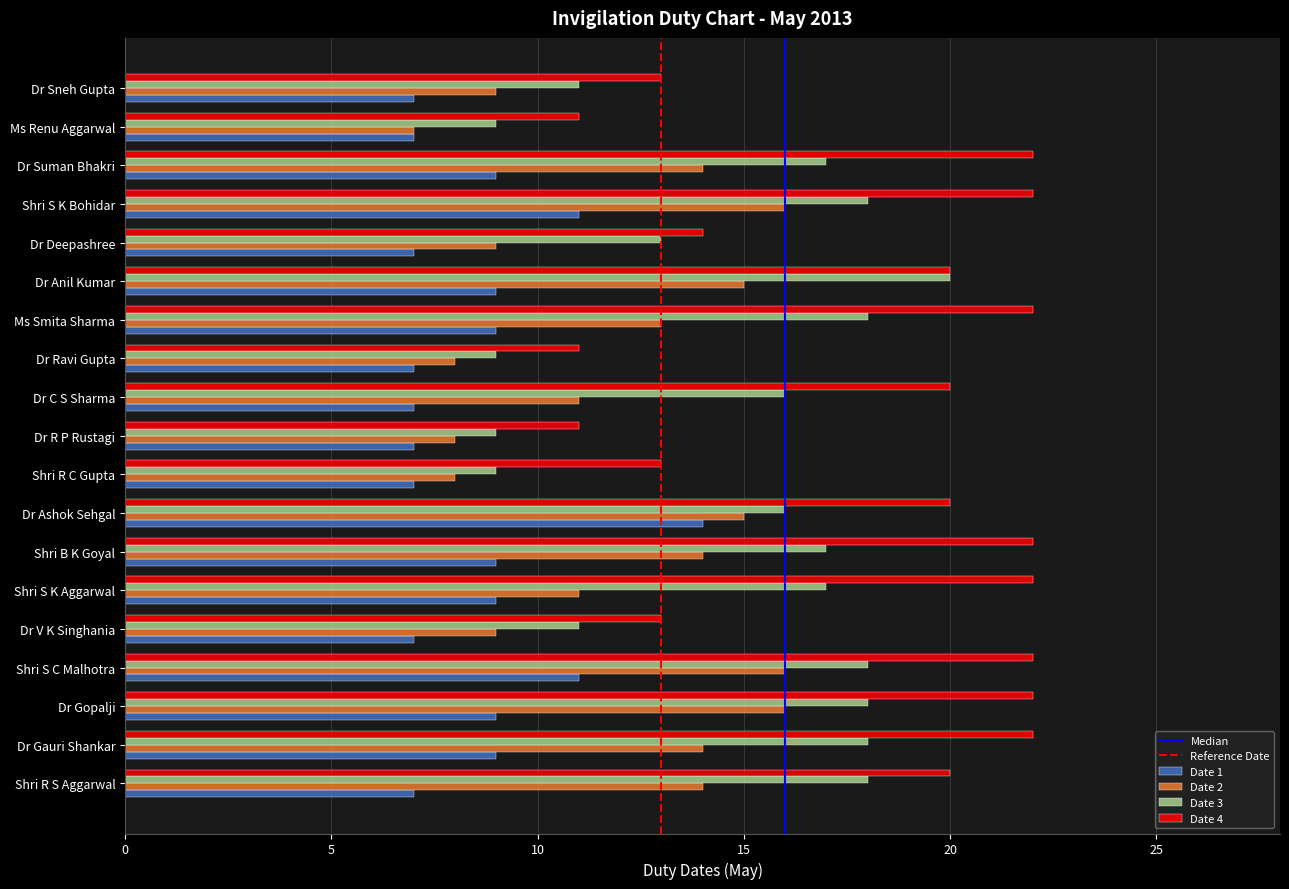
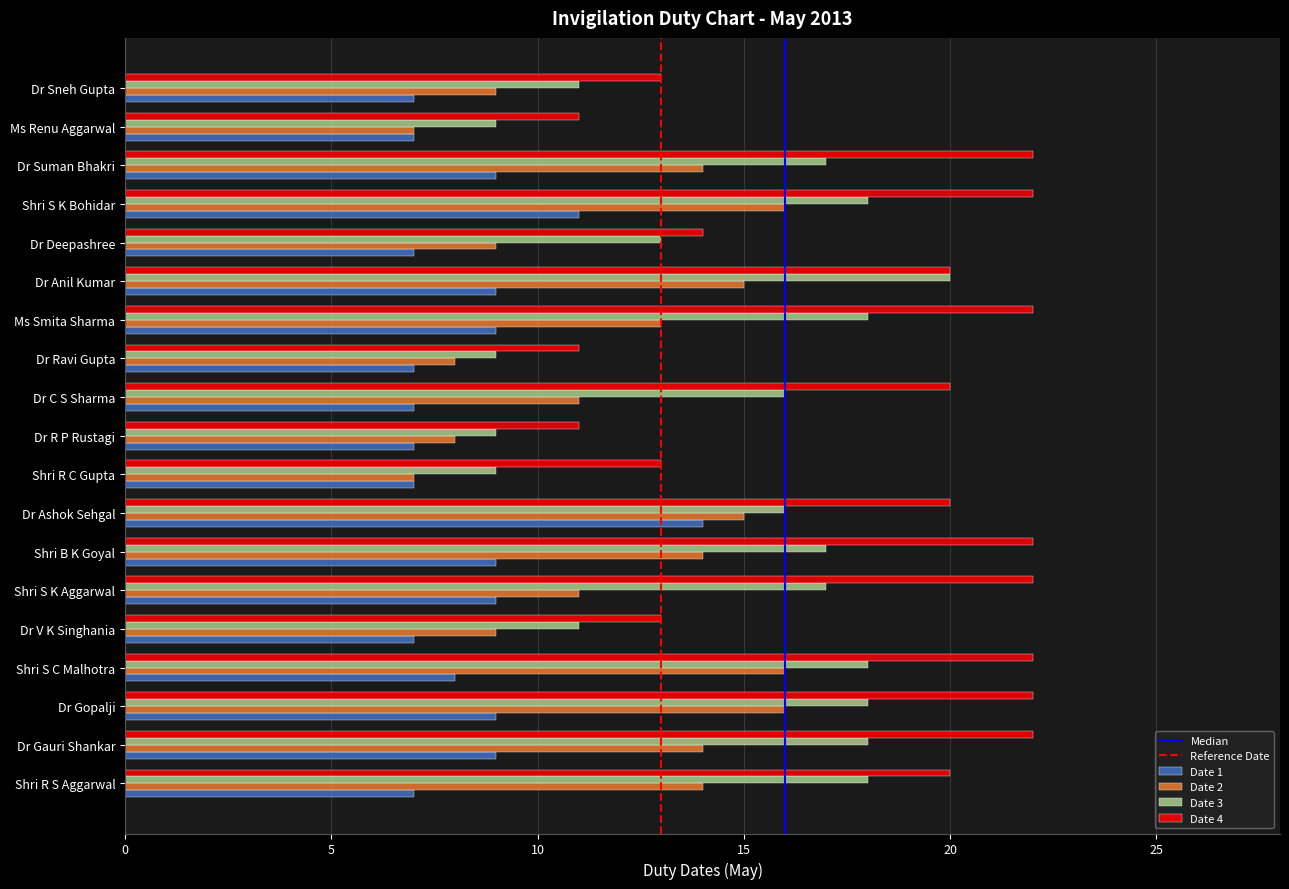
Date 2, Shri R C Gupta: 8 -> 7
Date 1, Shri S C Malhotra: 11 -> 8
